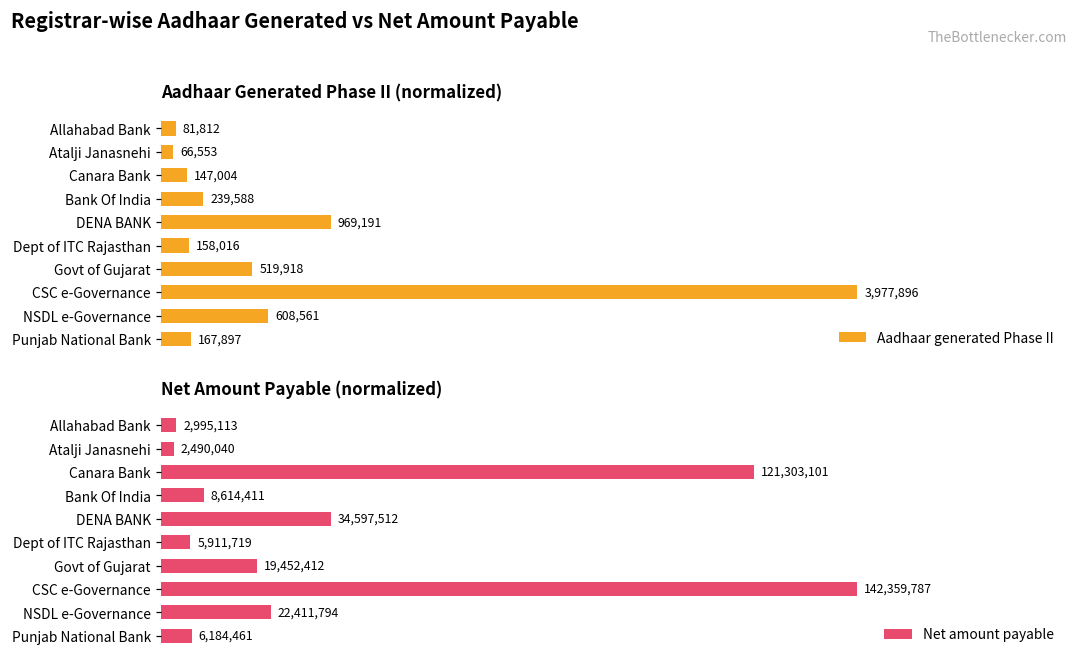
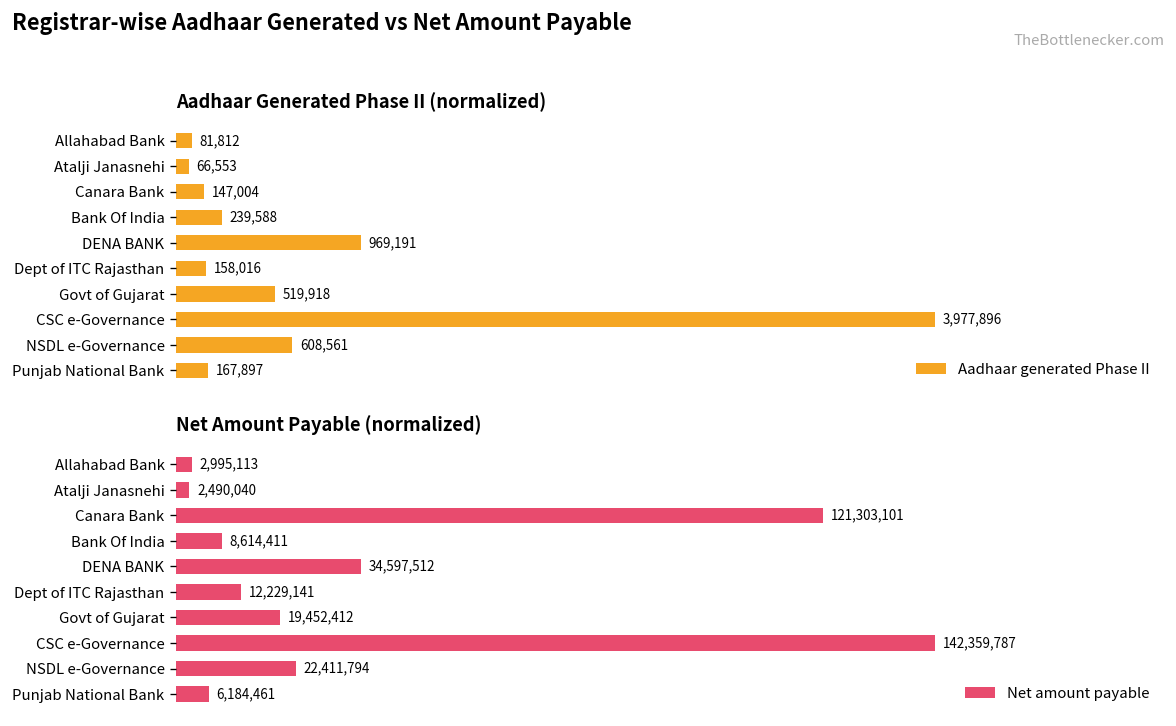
Net Amount Payable (normalized), Dept of ITC Rajasthan: 5,911,719 -> 12,229,141
